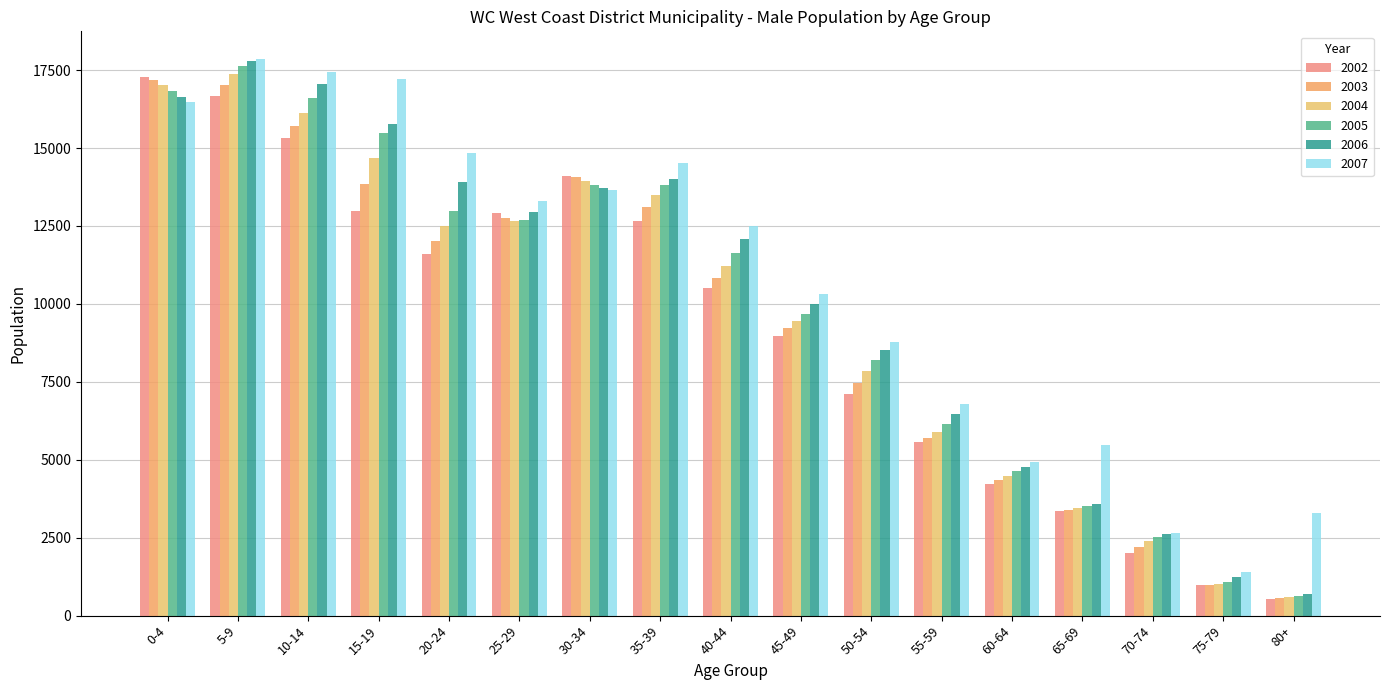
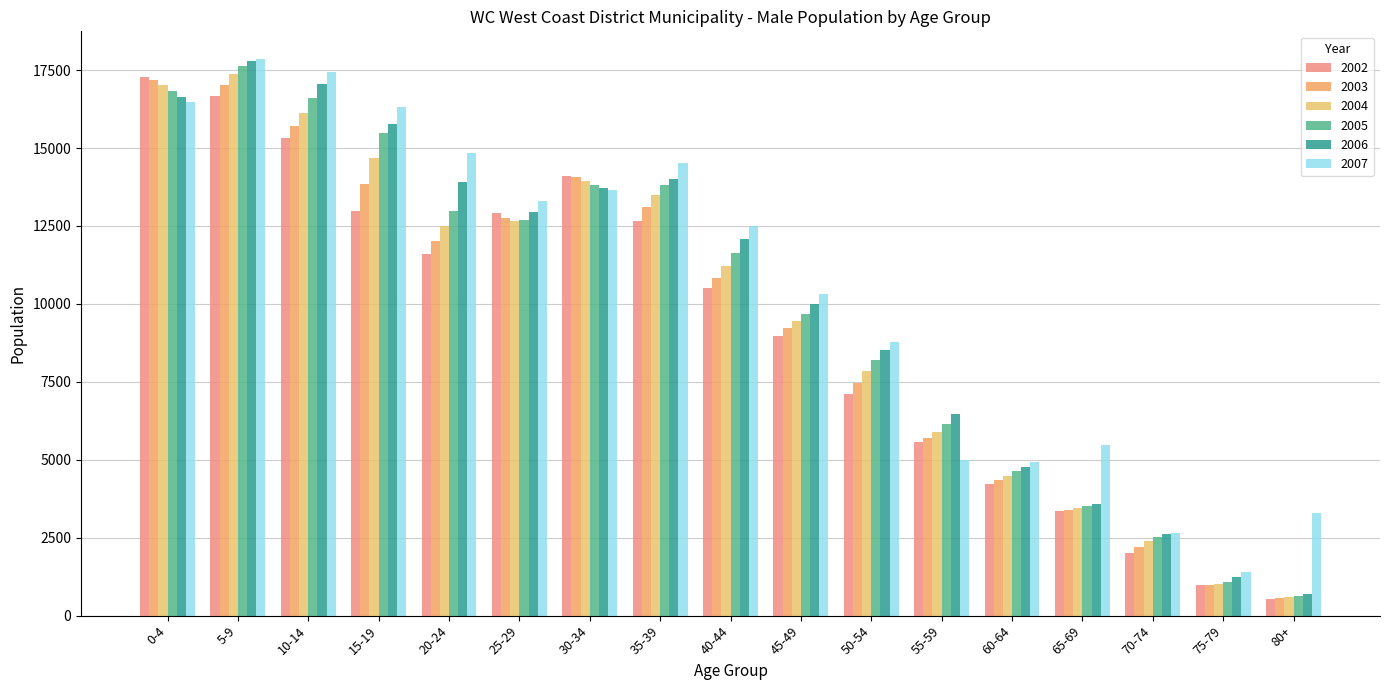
2007, 15-19: 17200 -> 16300
2007, 55-59: 6800 -> 5000
